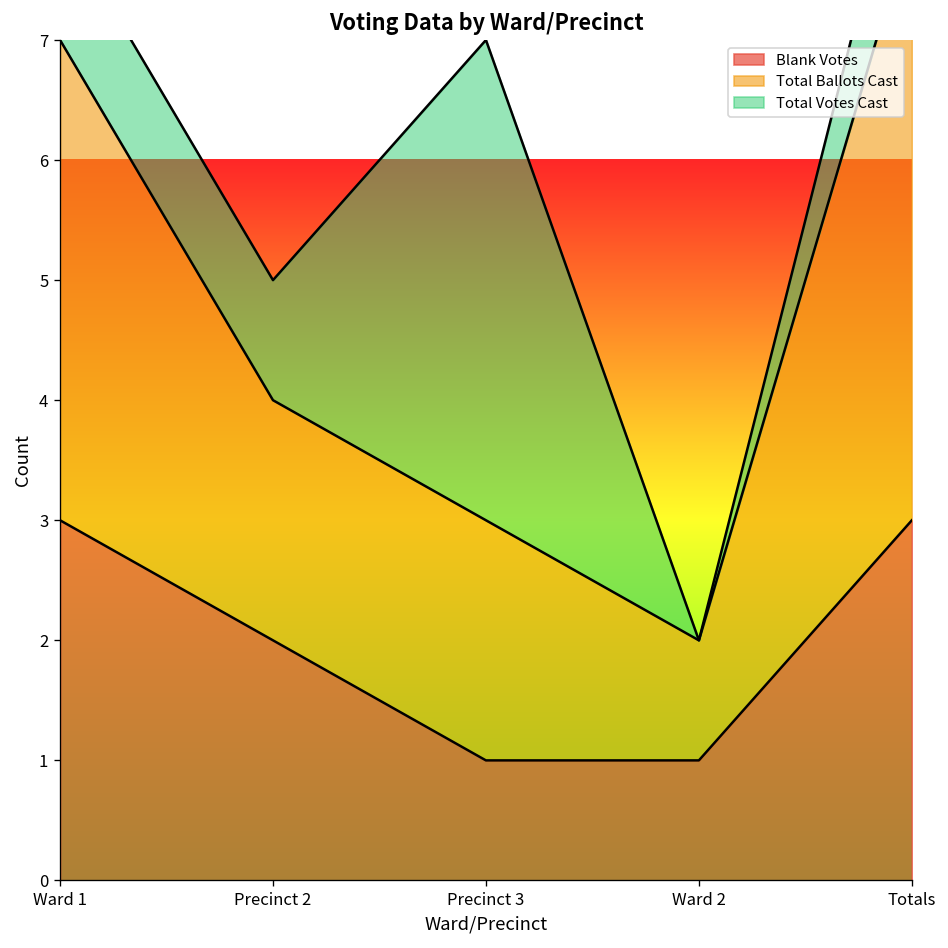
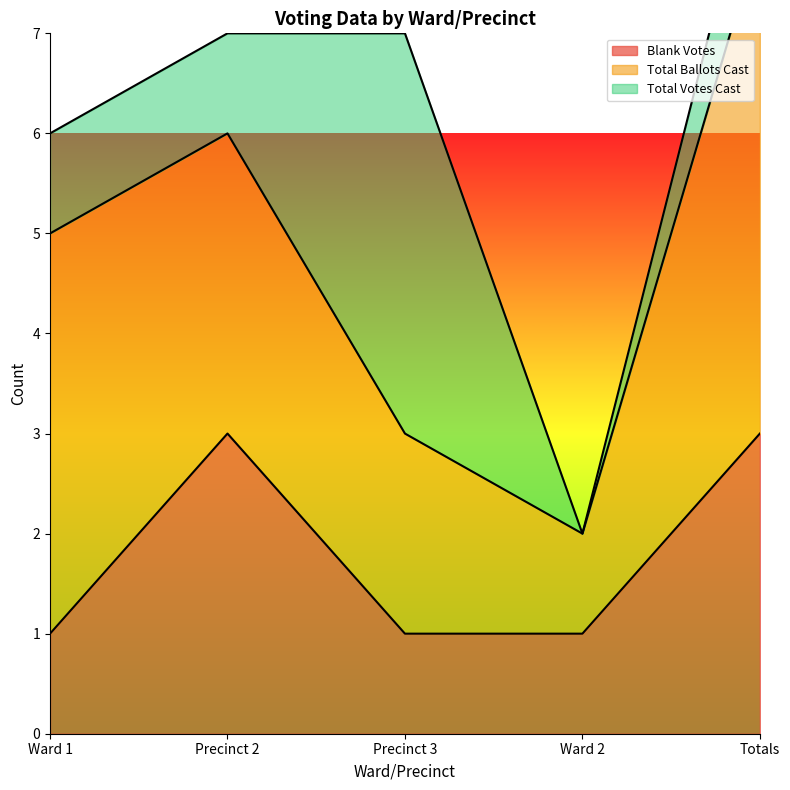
Blank Votes, Ward 1: 3 -> 1
Blank Votes, Precinct 2: 2 -> 3
Total Ballots Cast, Precinct 2: 4.00 -> 6.00
